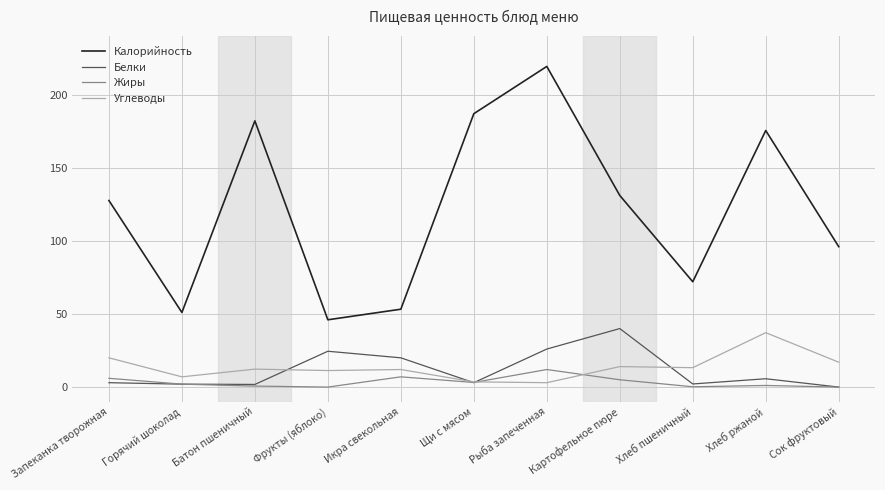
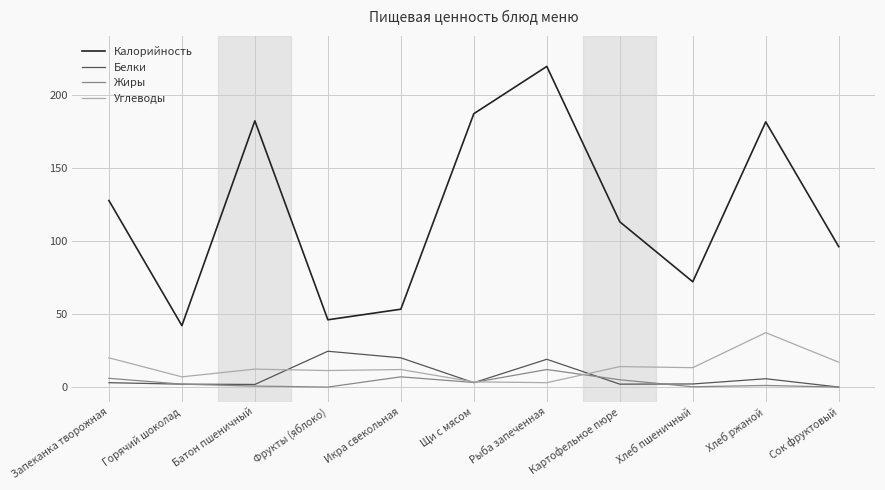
Калорийность, Горячий шоколад: 51 -> 42
Белки, Рыба запеченная: 26 -> 19
Калорийность, Картофельное пюре: 131 -> 113
Белки, Картофельное пюре: 40 -> 2
Калорийность, Хлеб ржаной: 175 -> 181
